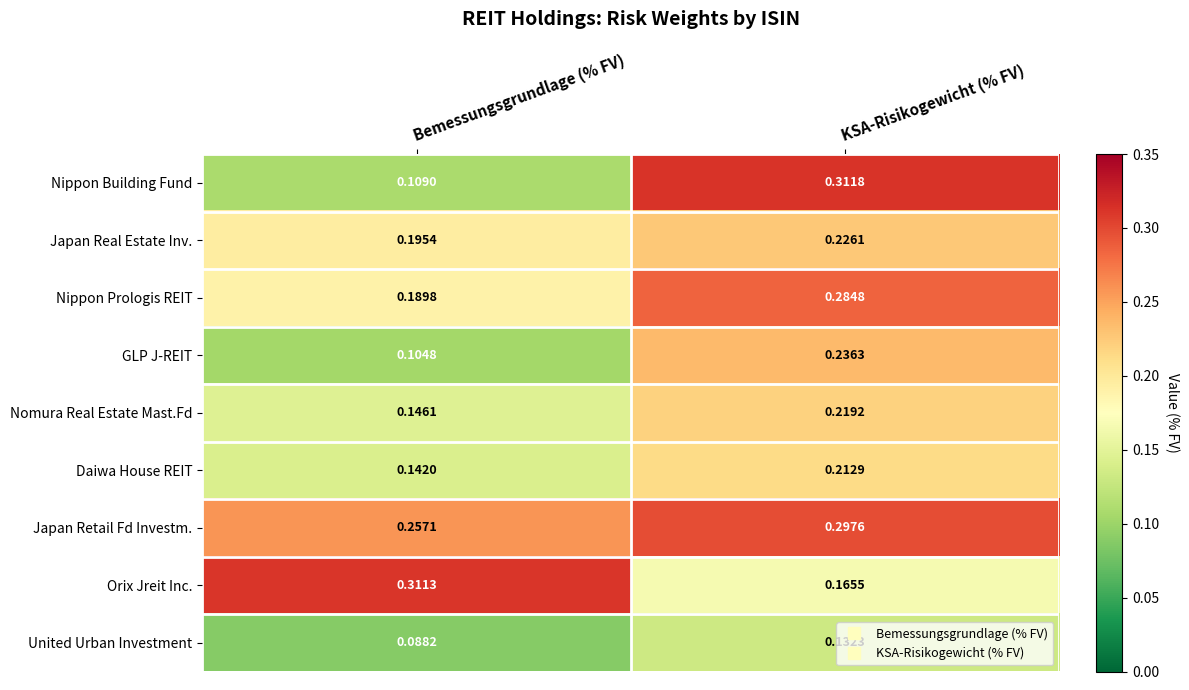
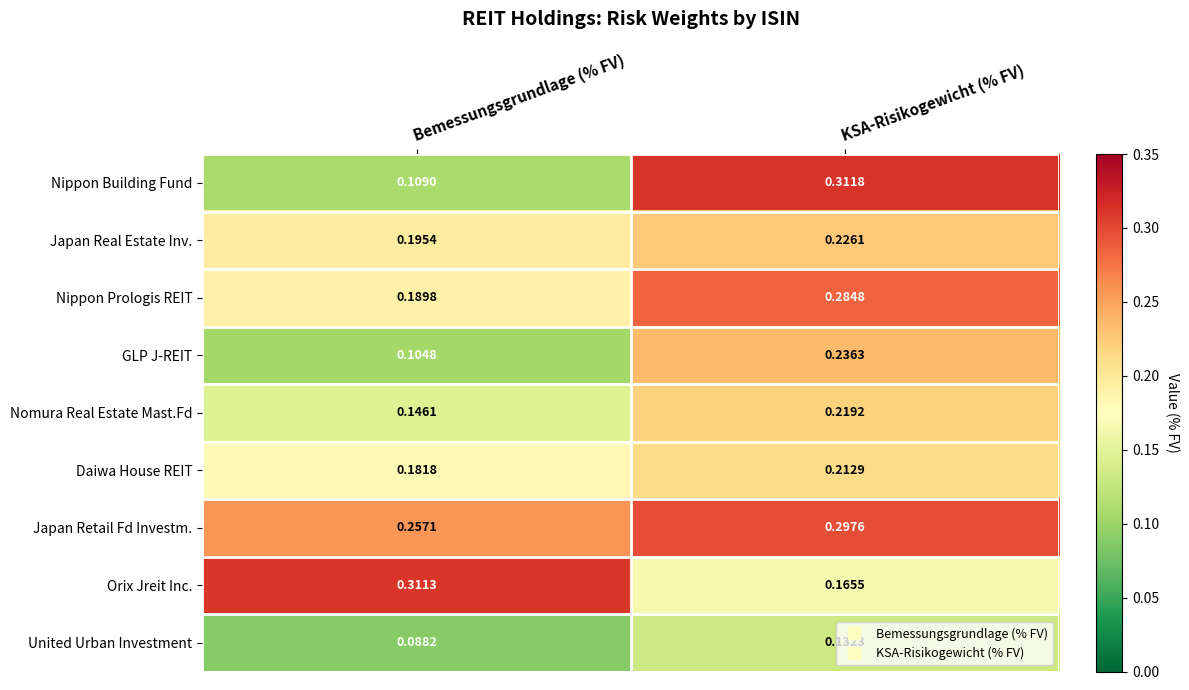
Daiwa House REIT, Bemessungsgrundlage (% FV): 0.1420 -> 0.1818
